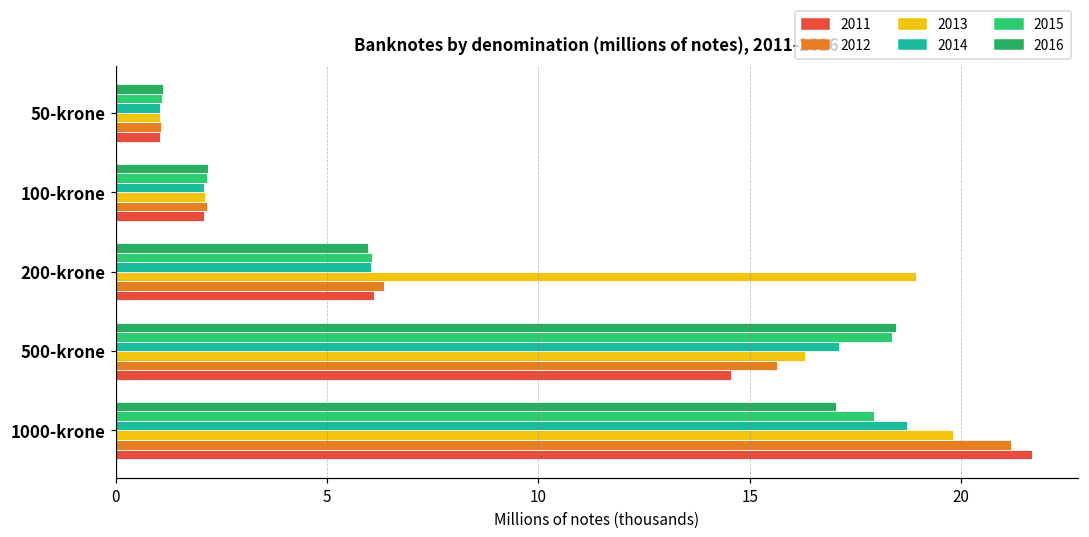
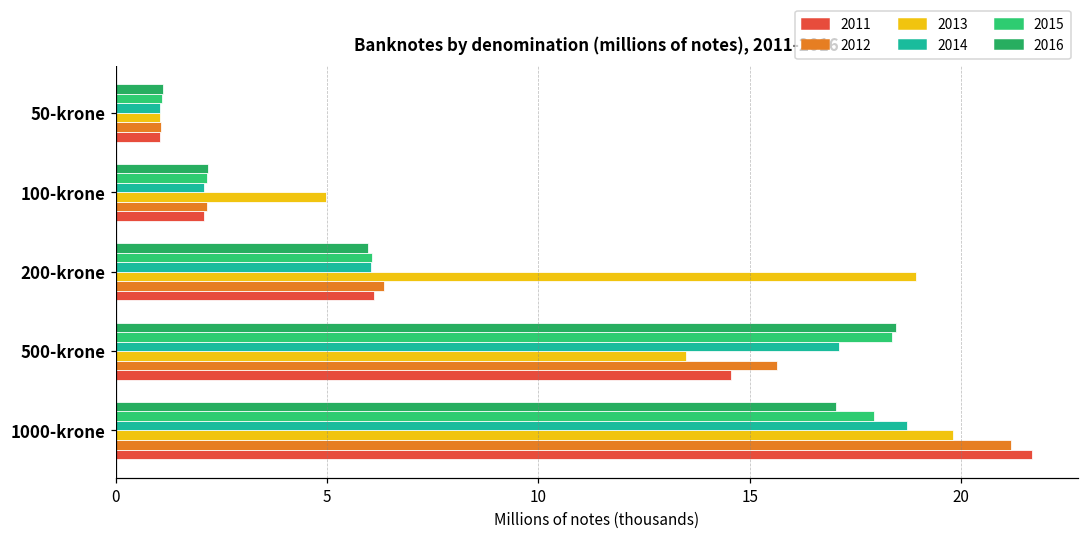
2013, 100-krone: 2.1 -> 5.0
2013, 500-krone: 16.3 -> 13.5
